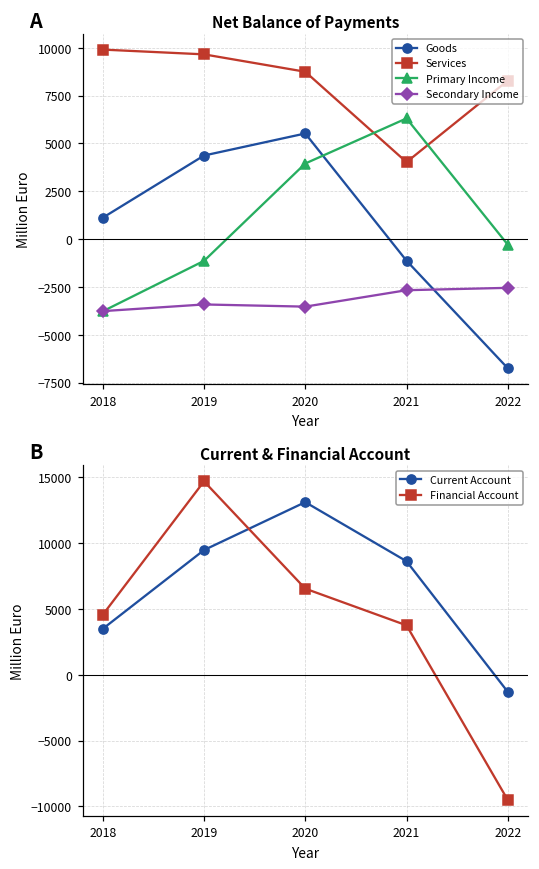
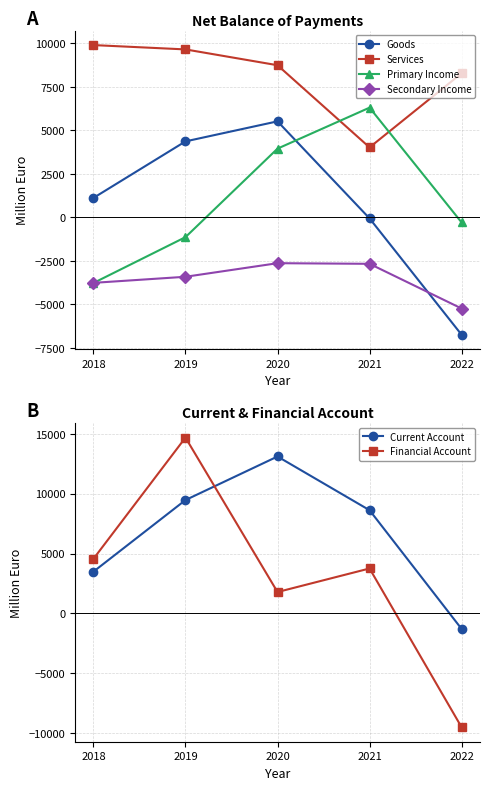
Net Balance of Payments, Secondary Income, 2020: -3500 -> -2600
Net Balance of Payments, Goods, 2021: -1100 -> -100
Net Balance of Payments, Secondary Income, 2022: -2500 -> -5200
Current & Financial Account, Financial Account, 2020: 6500 -> 1800
